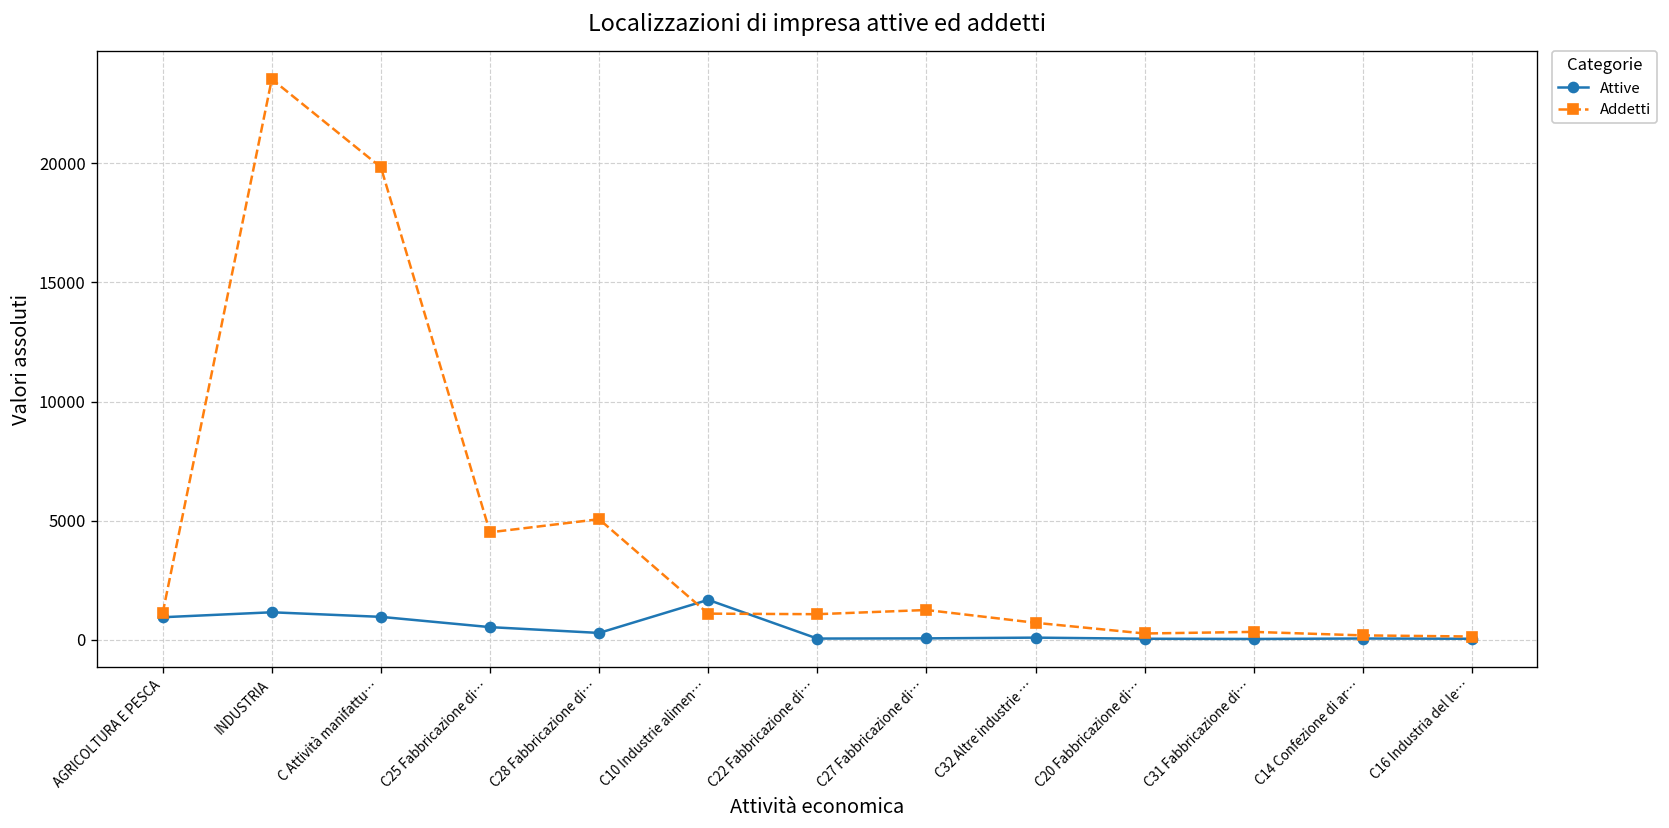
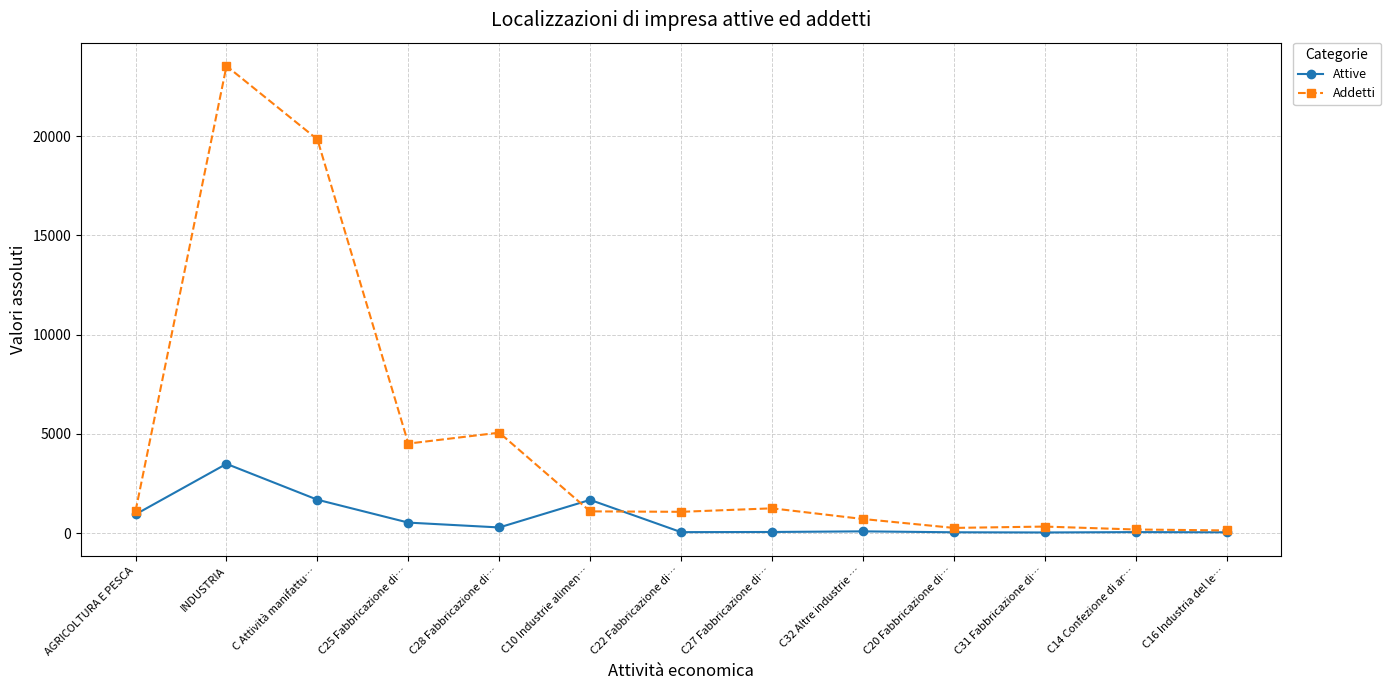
Attive, INDUSTRIA: 1200 -> 3500
Attive, C Attività manifattu…: 1000 -> 1700
